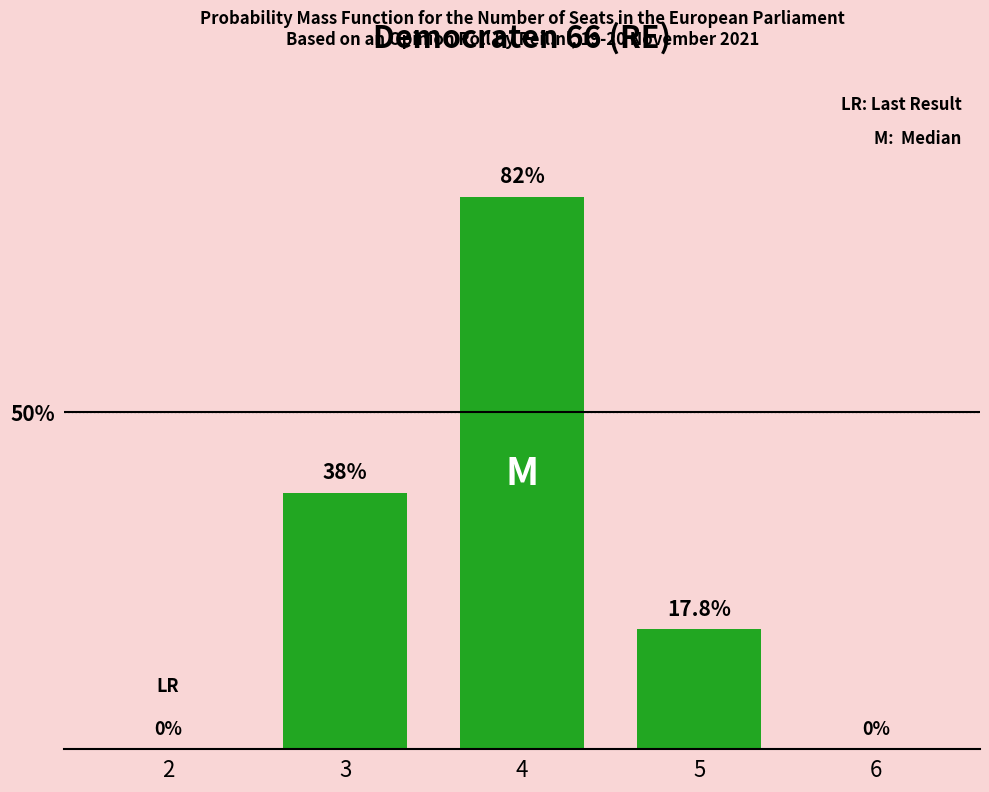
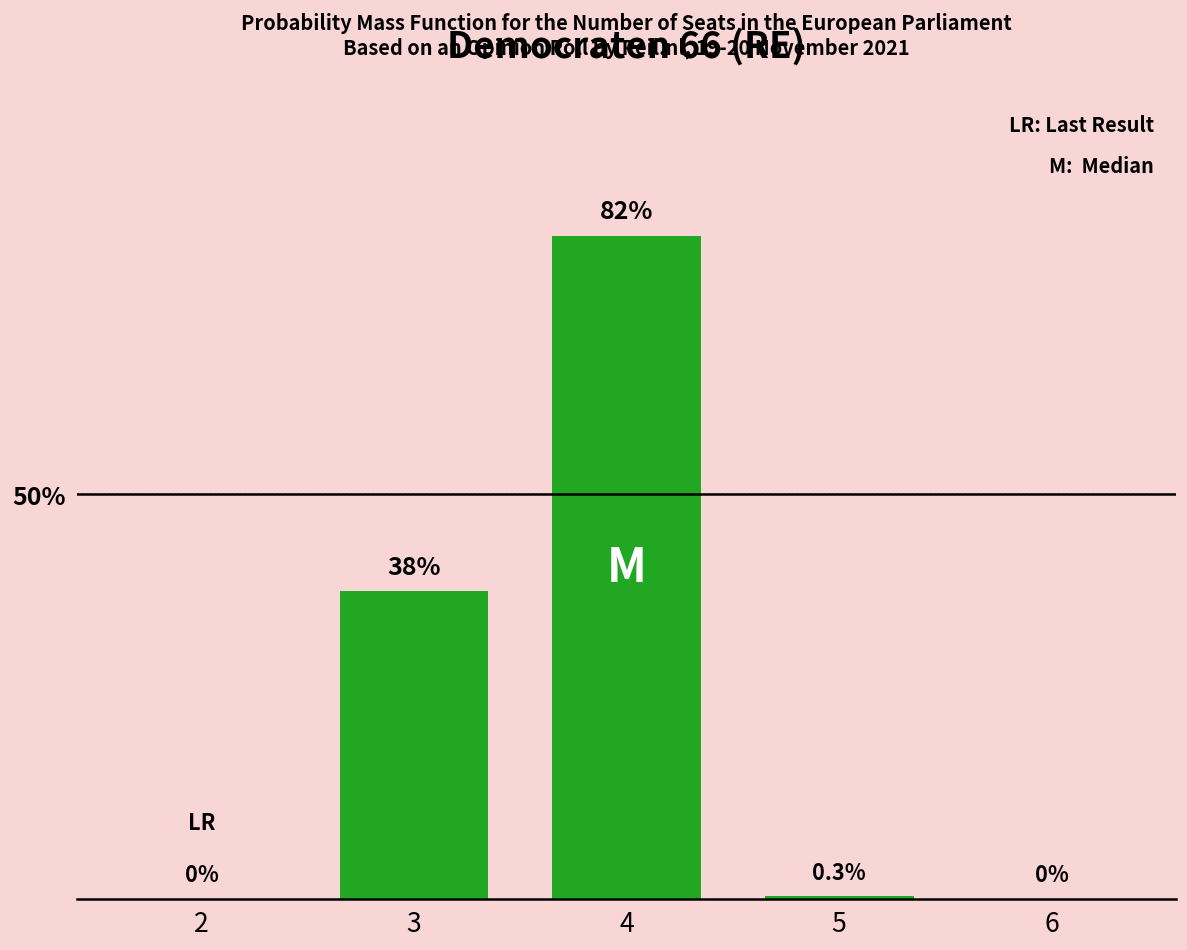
5: 17.8% -> 0.3%
